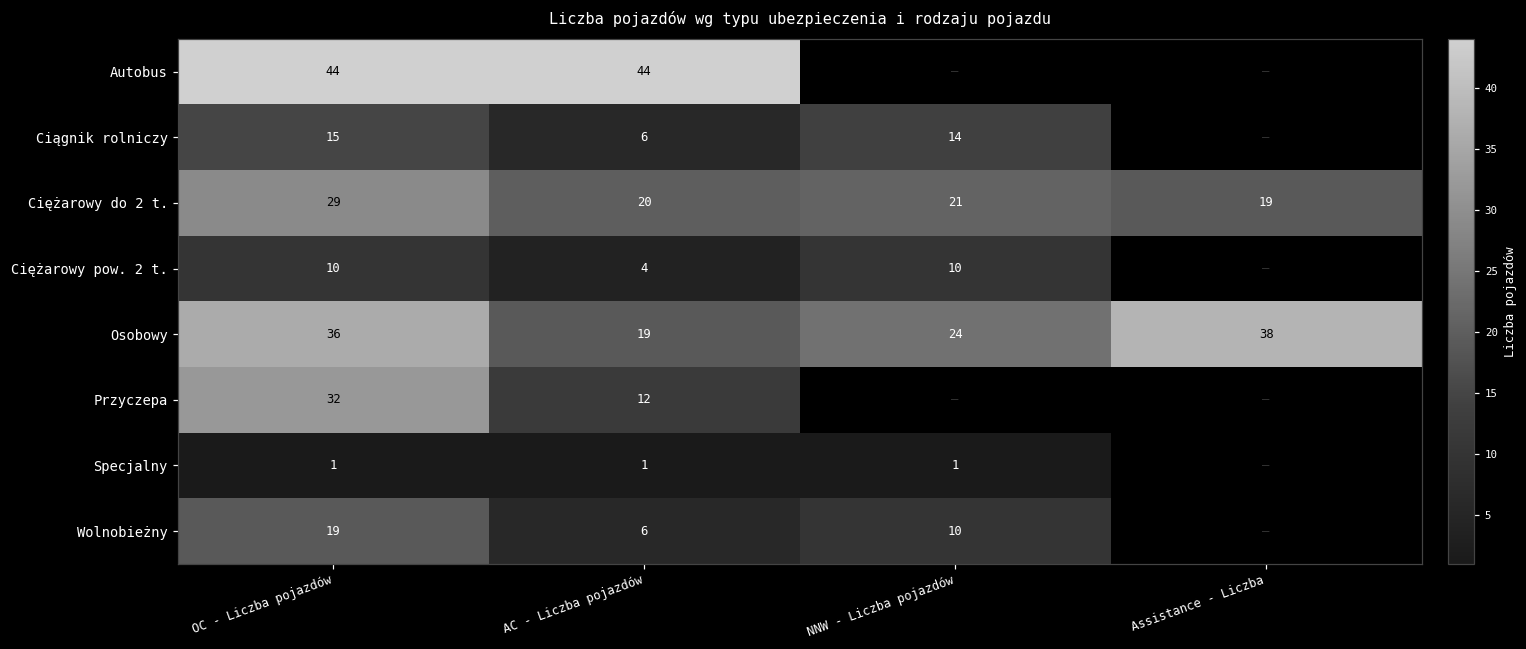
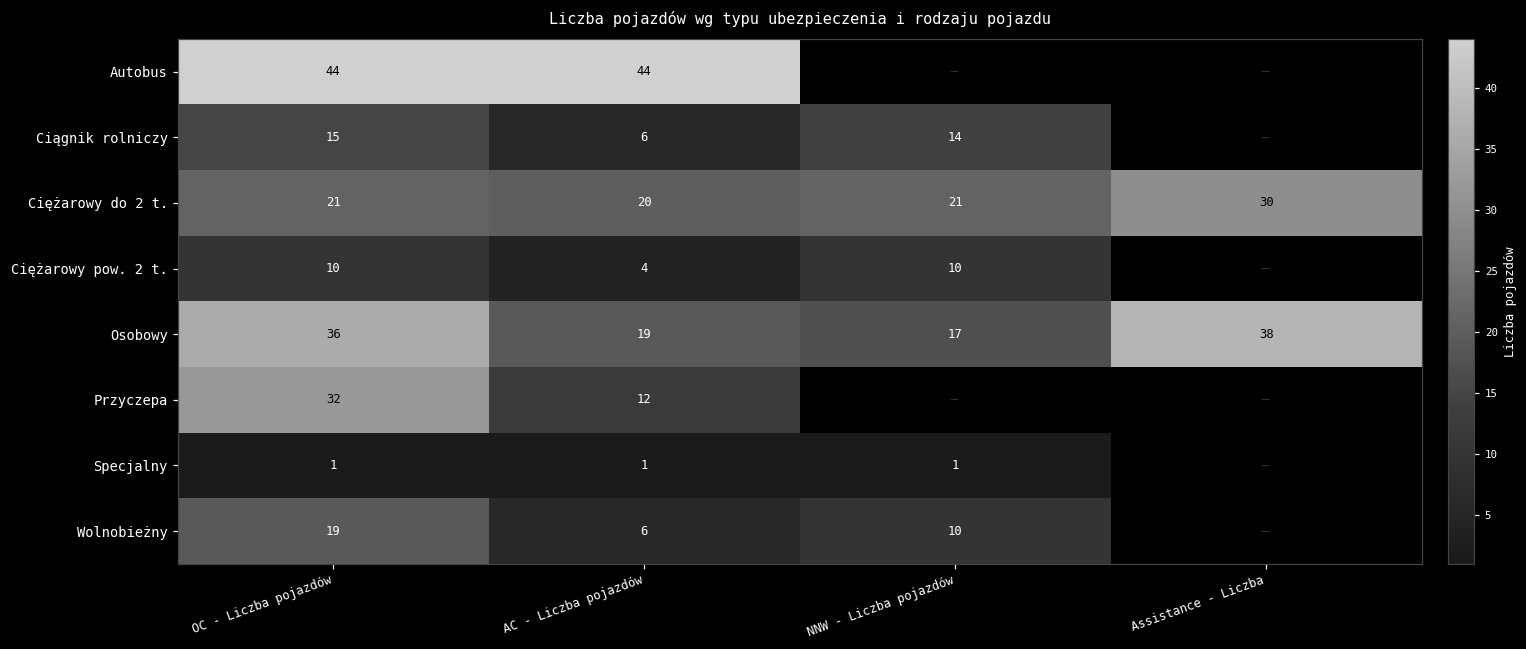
Ciężarowy do 2 t., OC - Liczba pojazdów: 29 -> 21
Ciężarowy do 2 t., Assistance - Liczba: 19 -> 30
Osobowy, NNW - Liczba pojazdów: 24 -> 17
